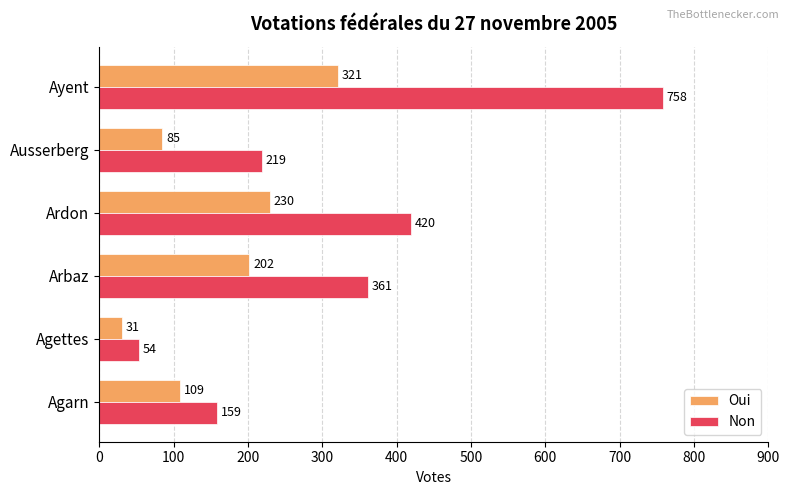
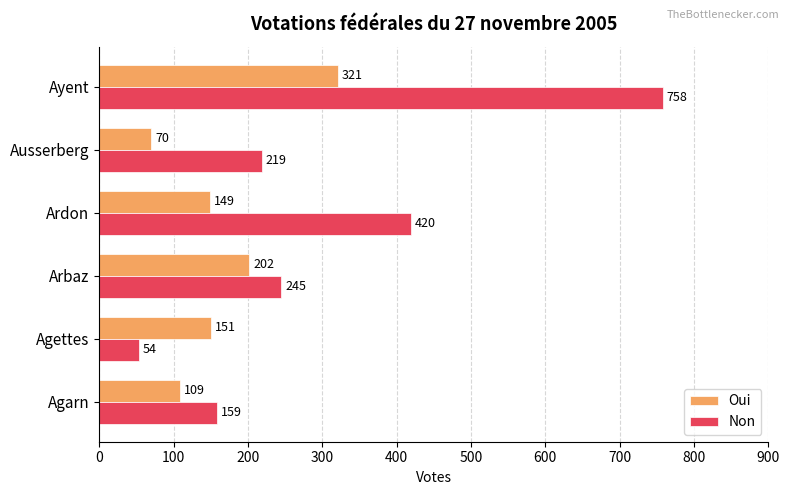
Oui, Ausserberg: 85 -> 70
Oui, Ardon: 230 -> 149
Non, Arbaz: 361 -> 245
Oui, Agettes: 31 -> 151
